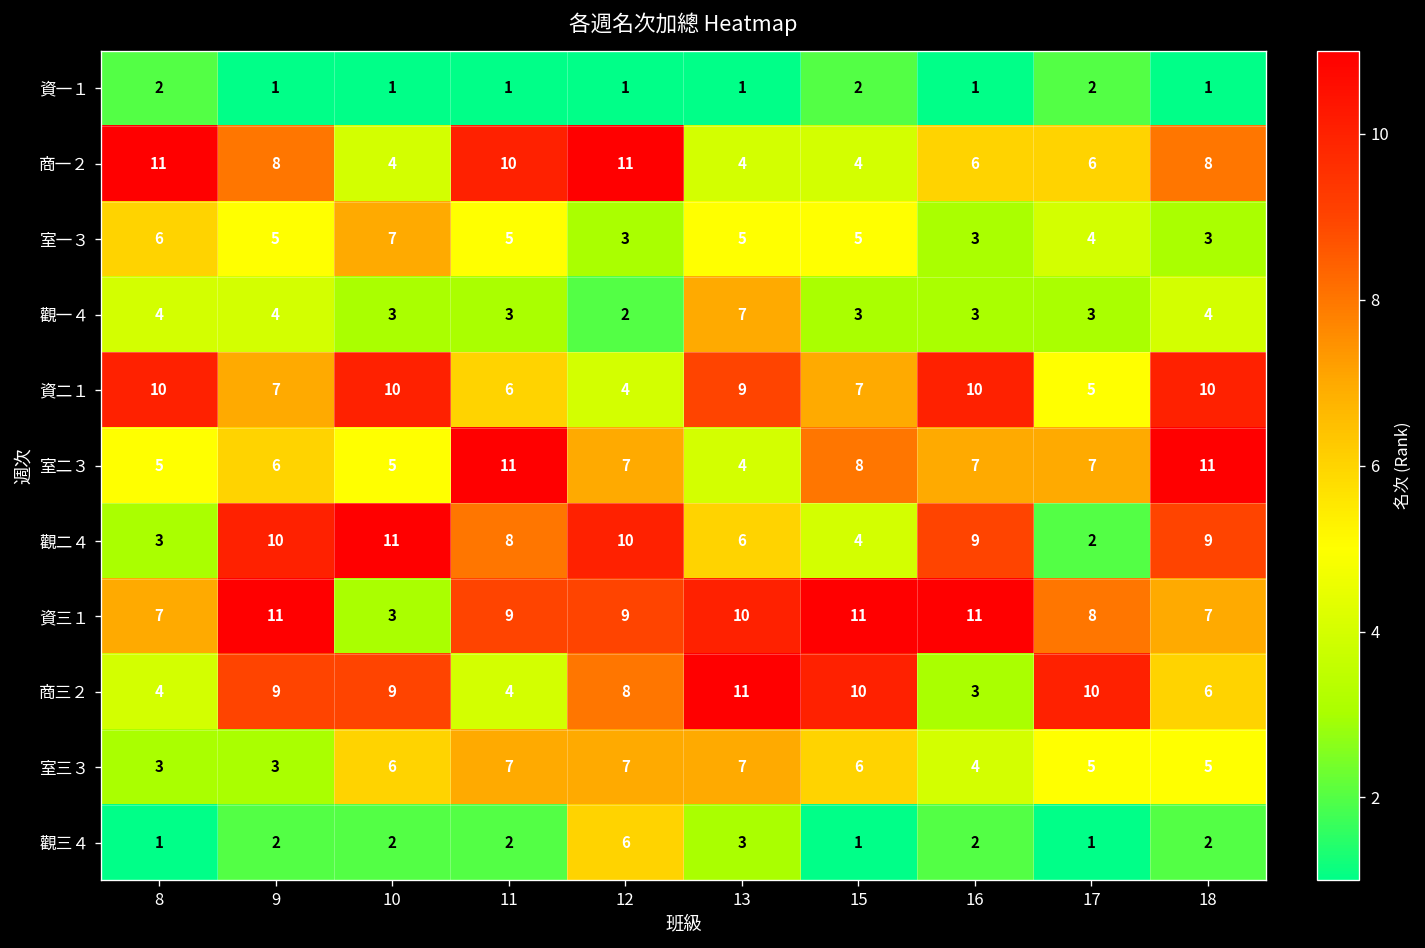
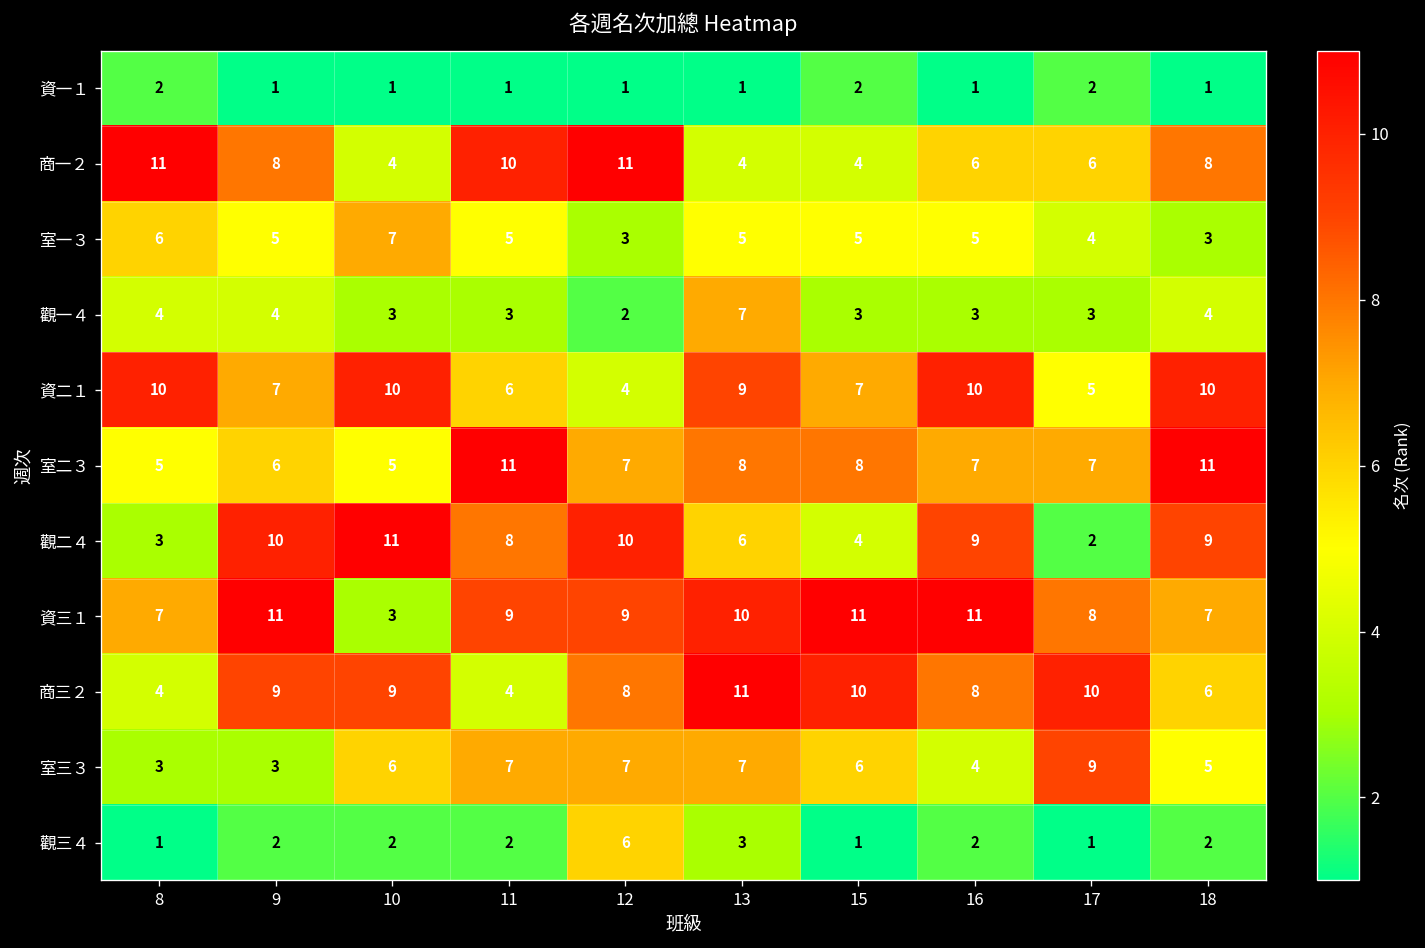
室一３, 16: 3 -> 5
室二３, 13: 4 -> 8
商三２, 16: 3 -> 8
室三３, 17: 5 -> 9
